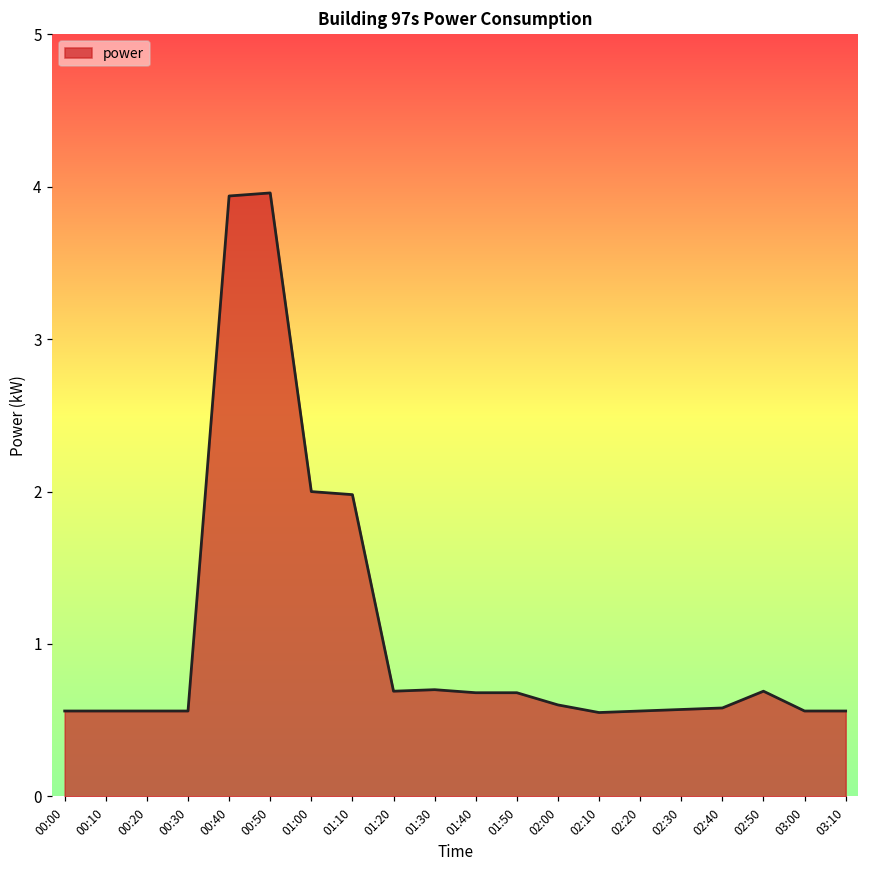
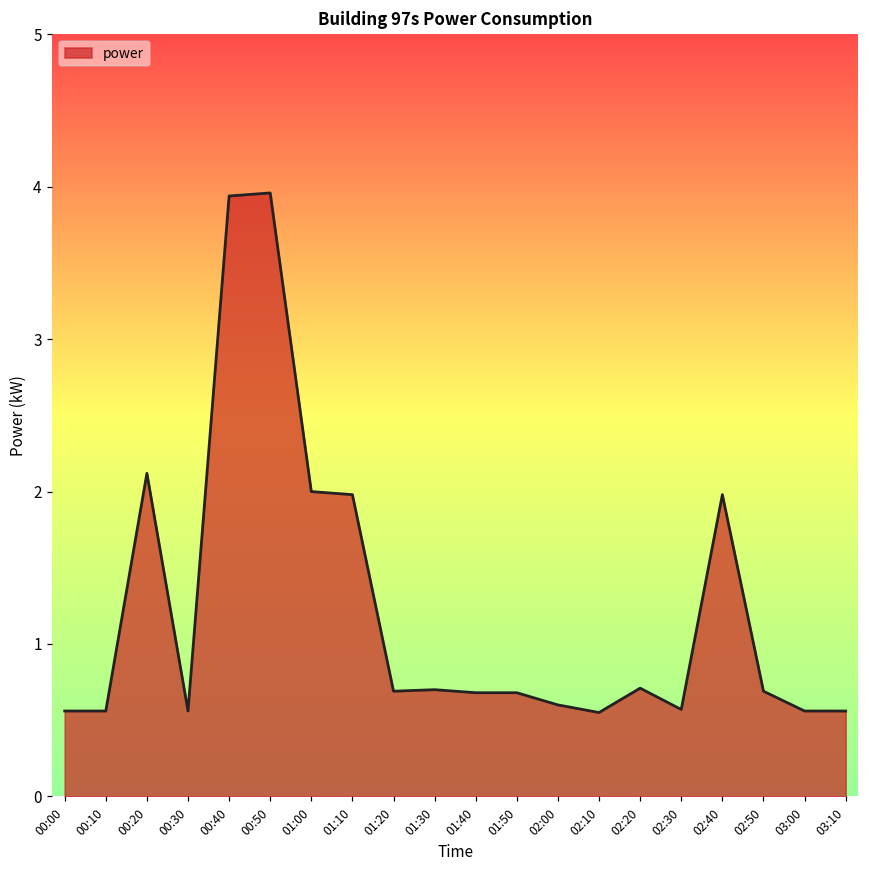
00:20: 0.56 -> 2.12
02:20: 0.56 -> 0.71
02:40: 0.58 -> 1.98
